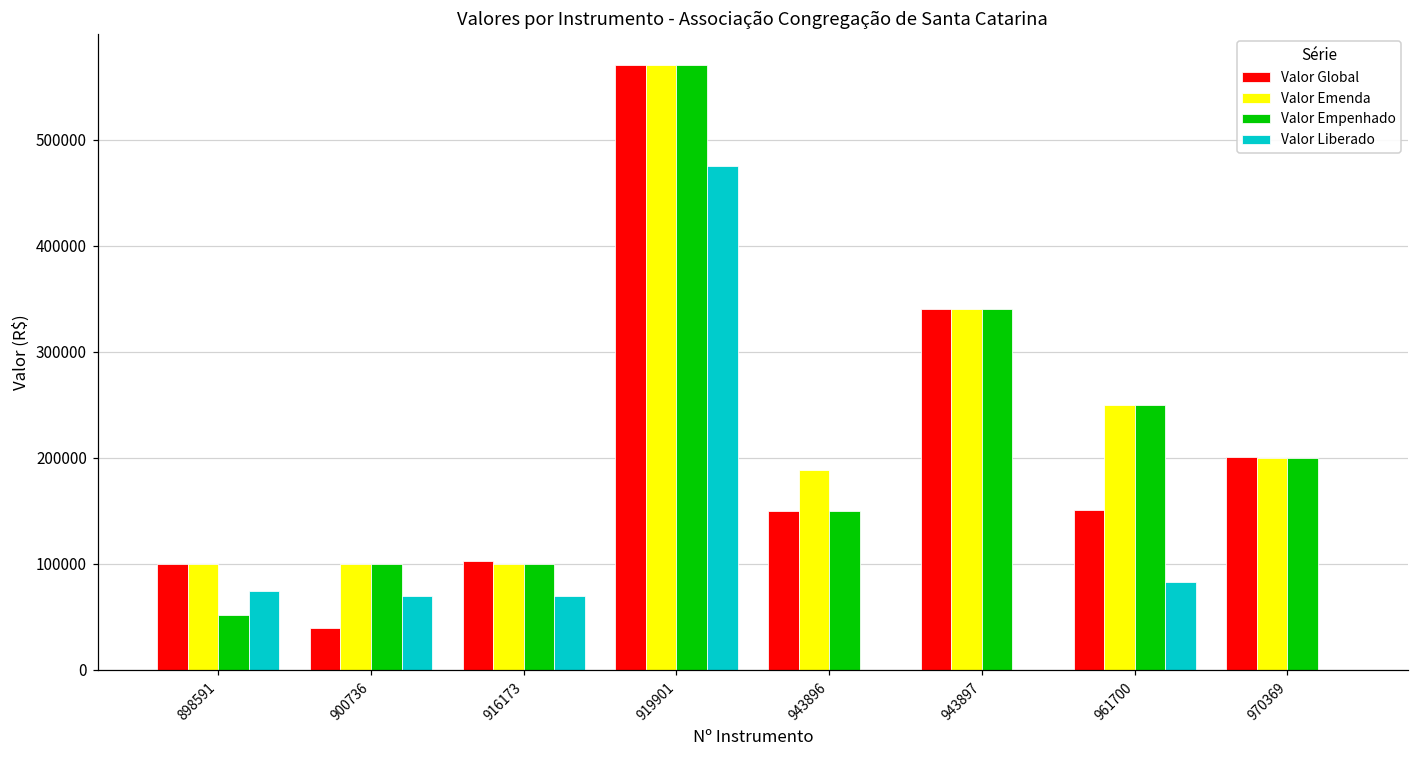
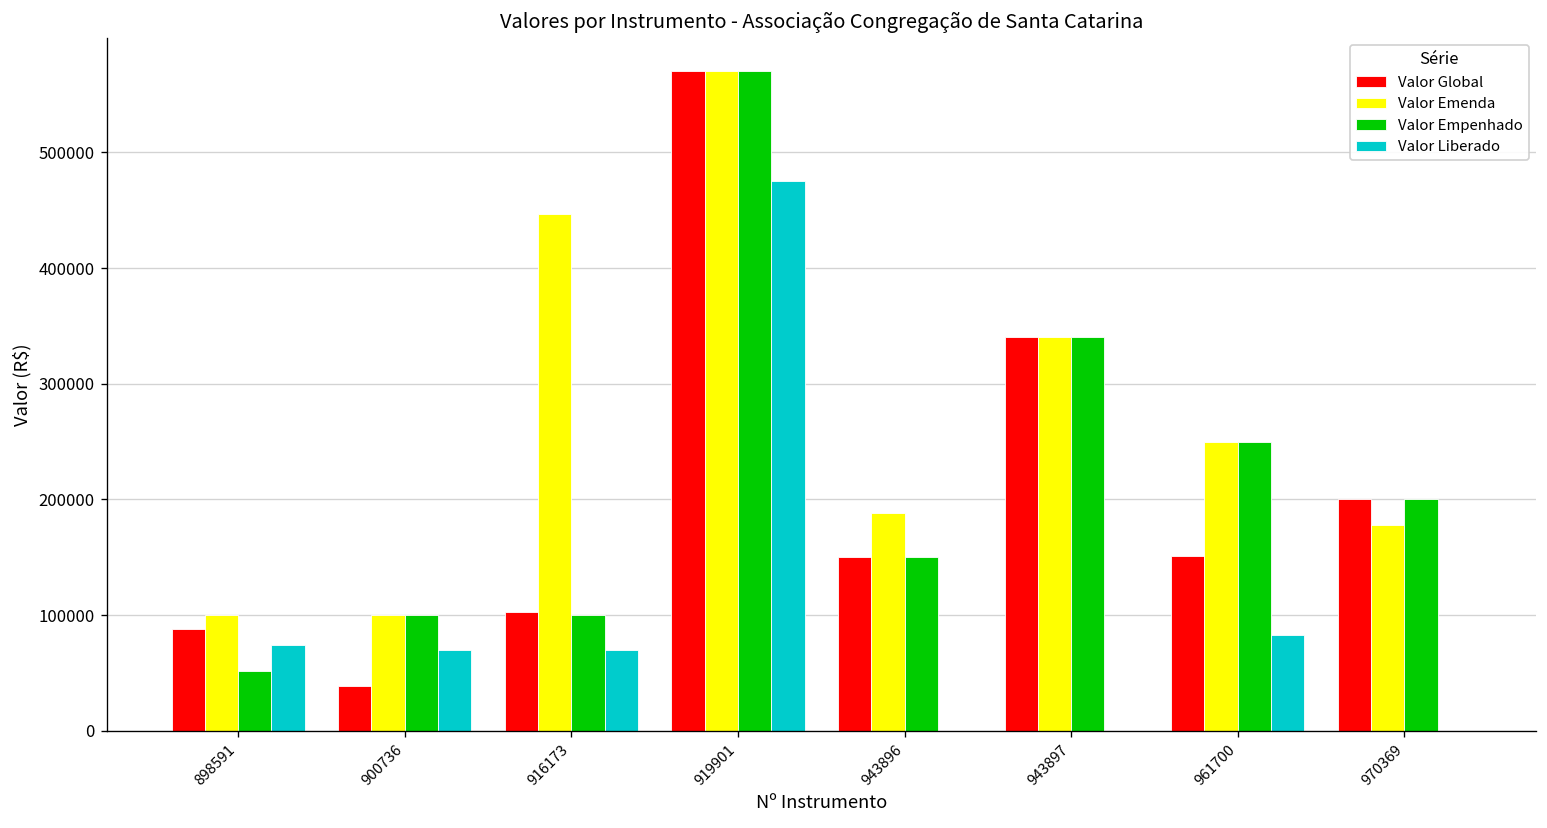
Valor Global, 898591: 100000 -> 90000
Valor Emenda, 916173: 100000 -> 450000
Valor Emenda, 970369: 200000 -> 180000
